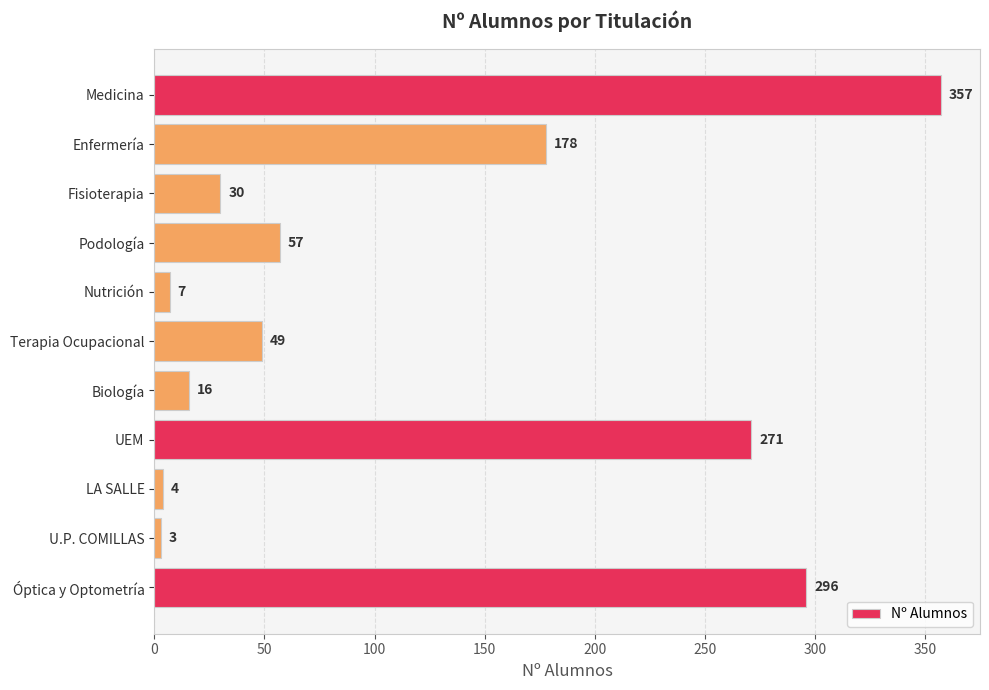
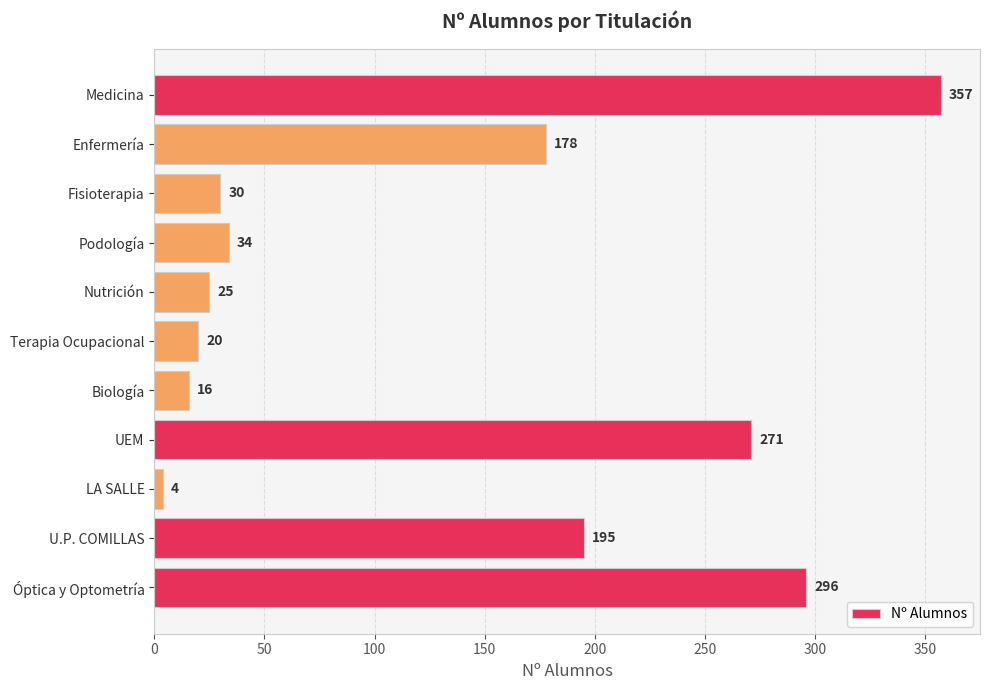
Podología: 57 -> 34
Nutrición: 7 -> 25
Terapia Ocupacional: 49 -> 20
U.P. COMILLAS: 3 -> 195
